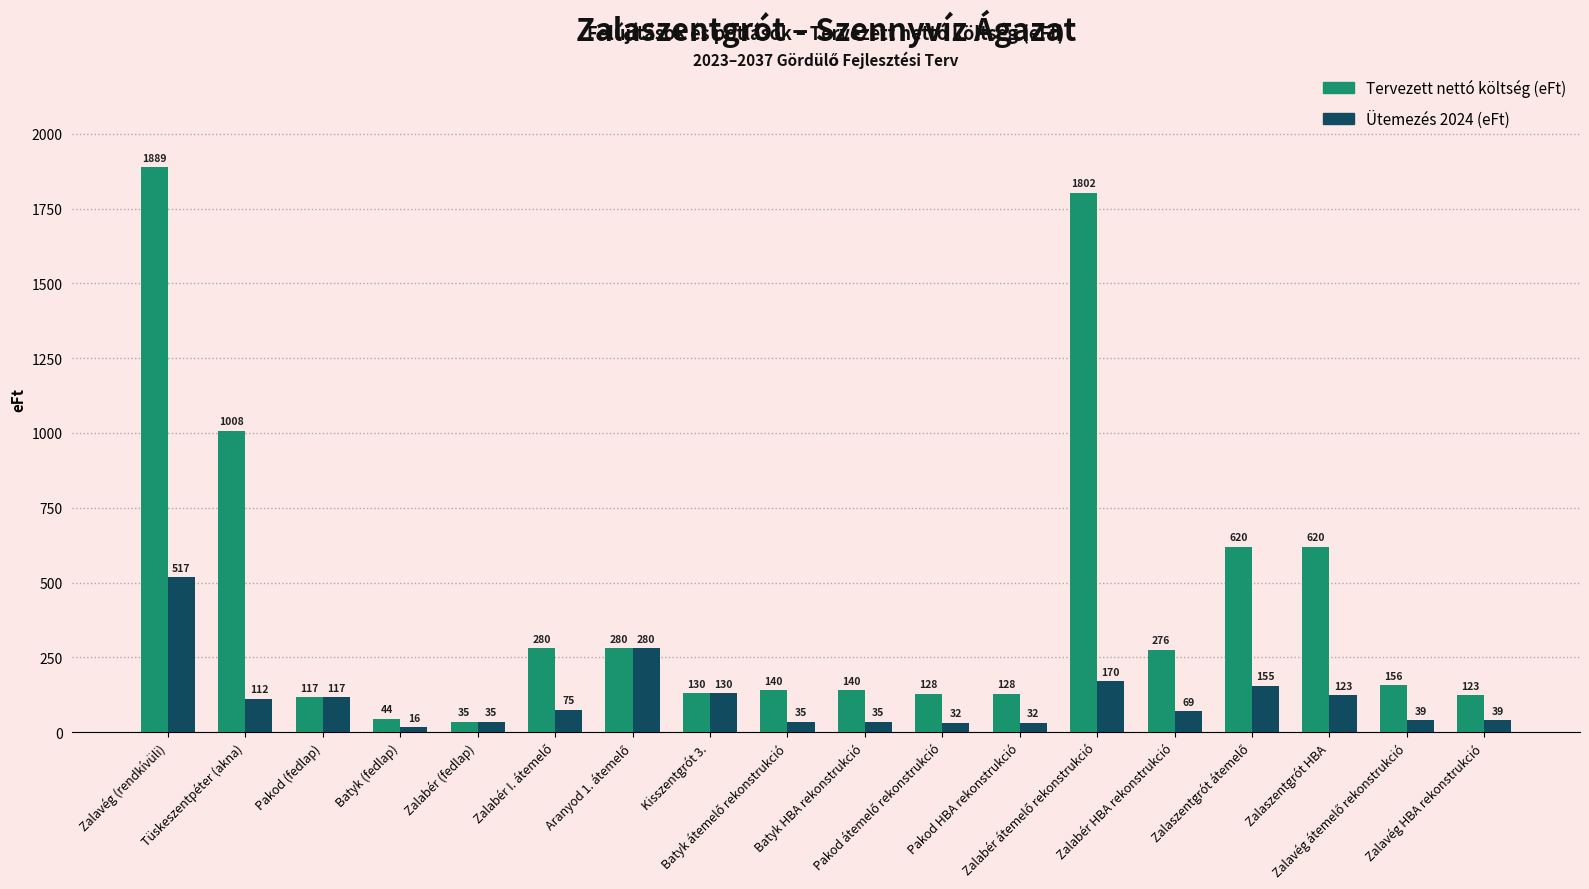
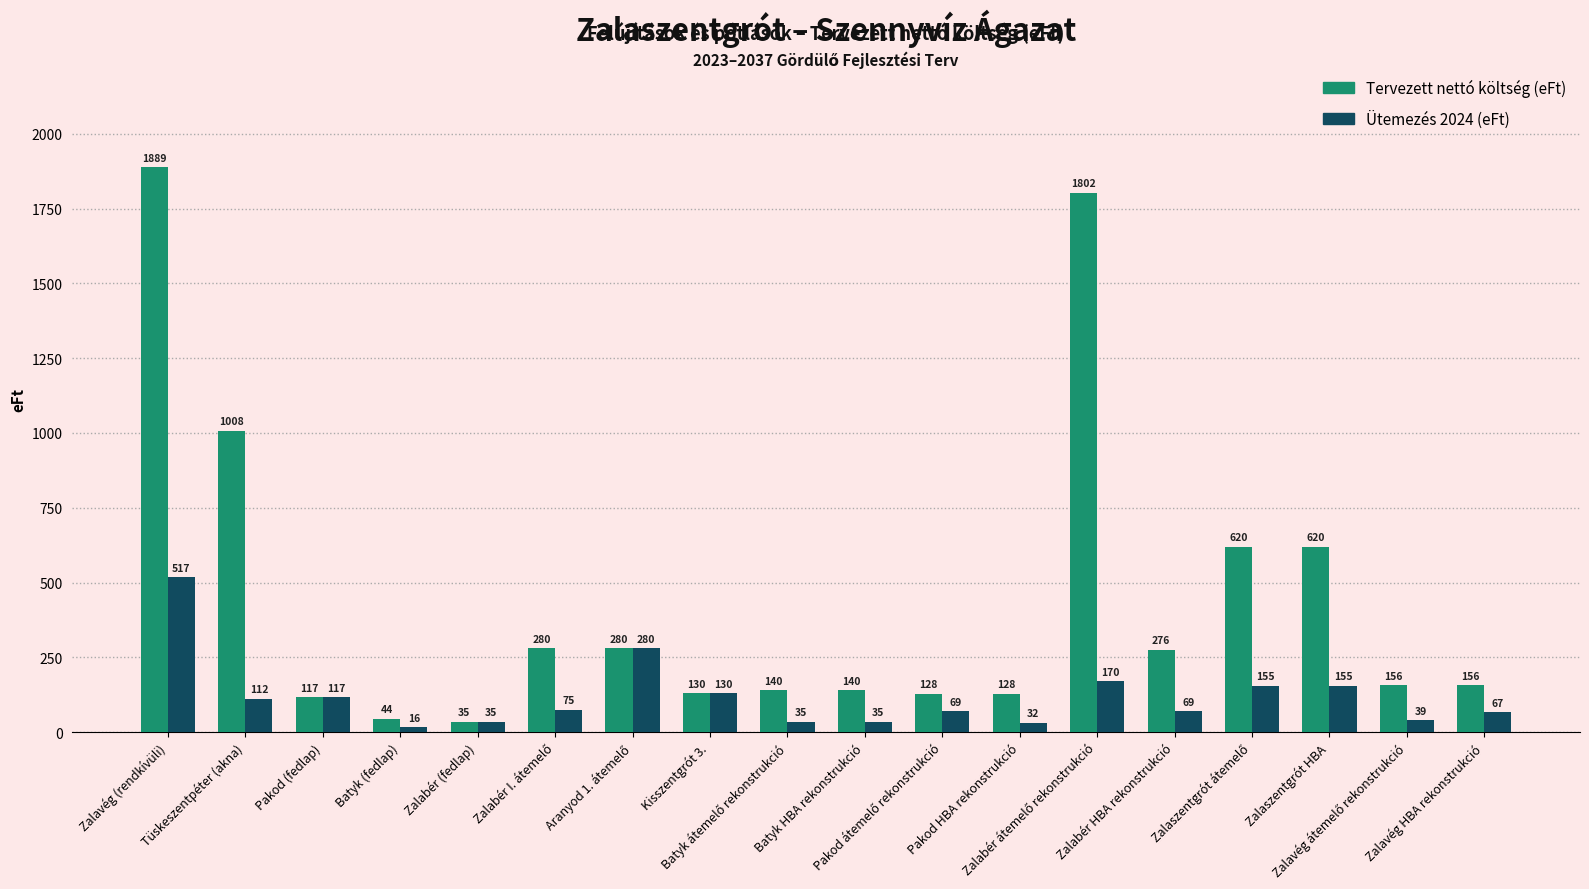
Ütemezés 2024 (eFt), Pakod átemelő rekonstrukció: 32 -> 69
Ütemezés 2024 (eFt), Zalaszentgrót HBA: 123 -> 155
Tervezett nettó költség (eFt), Zalavég HBA rekonstrukció: 123 -> 156
Ütemezés 2024 (eFt), Zalavég HBA rekonstrukció: 39 -> 67
